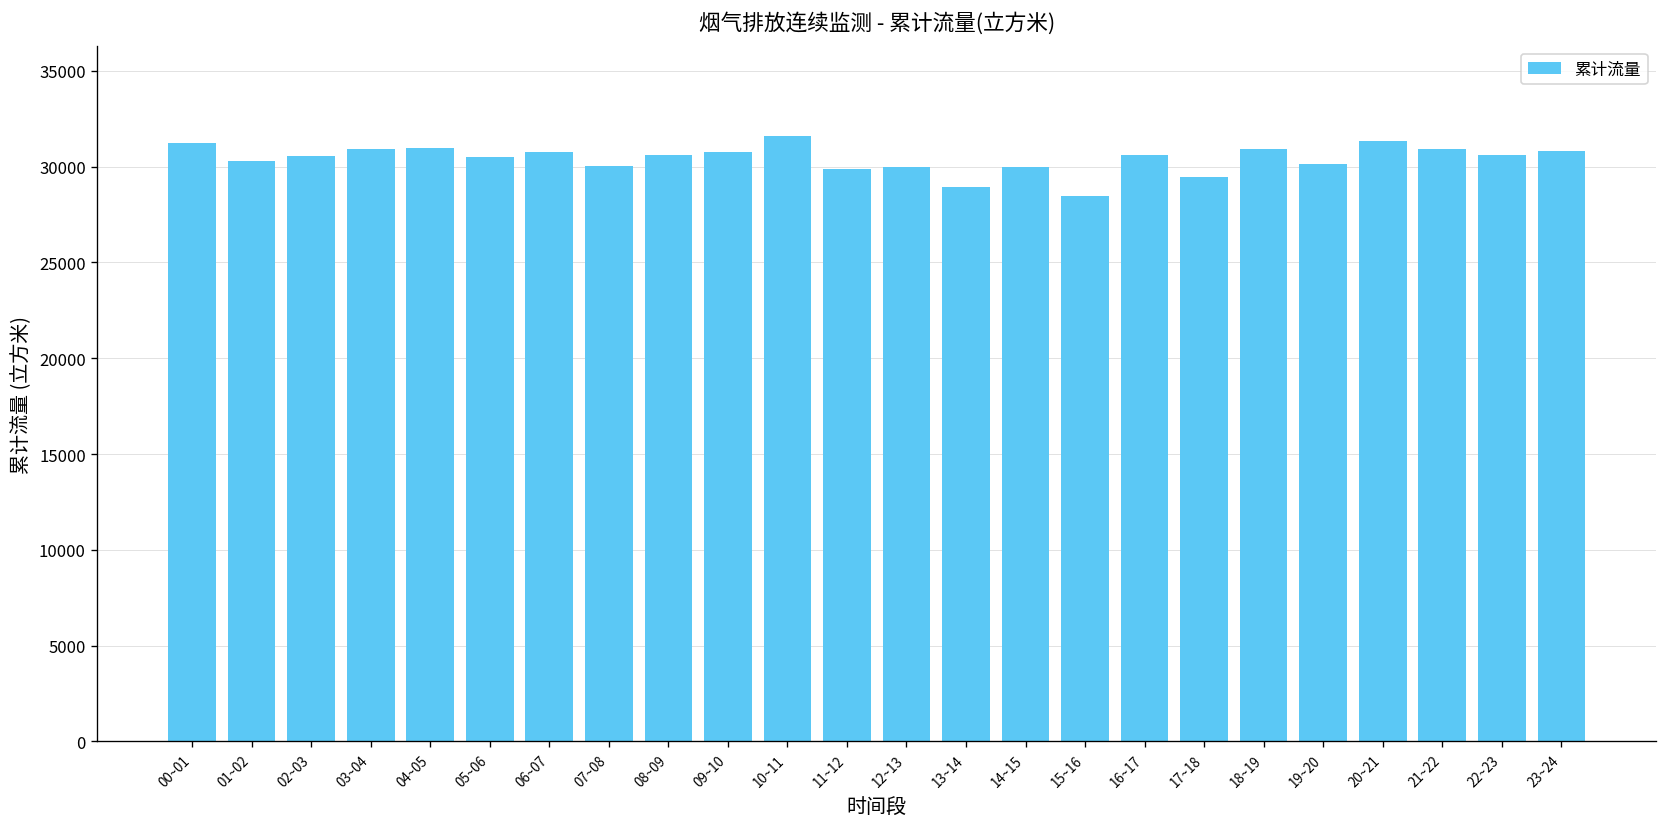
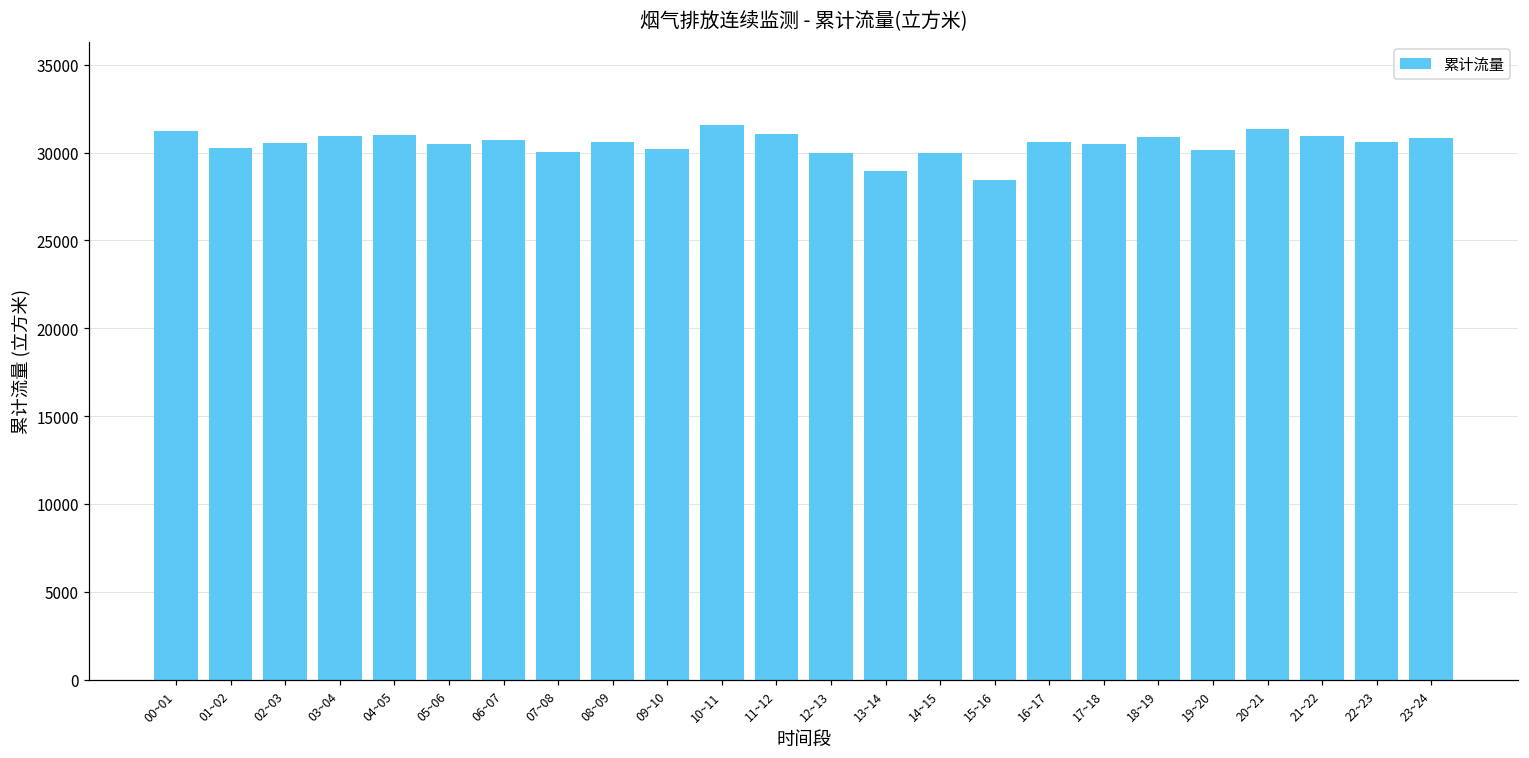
09~10: 30800 -> 30200
11~12: 29900 -> 31000
17~18: 29500 -> 30500
